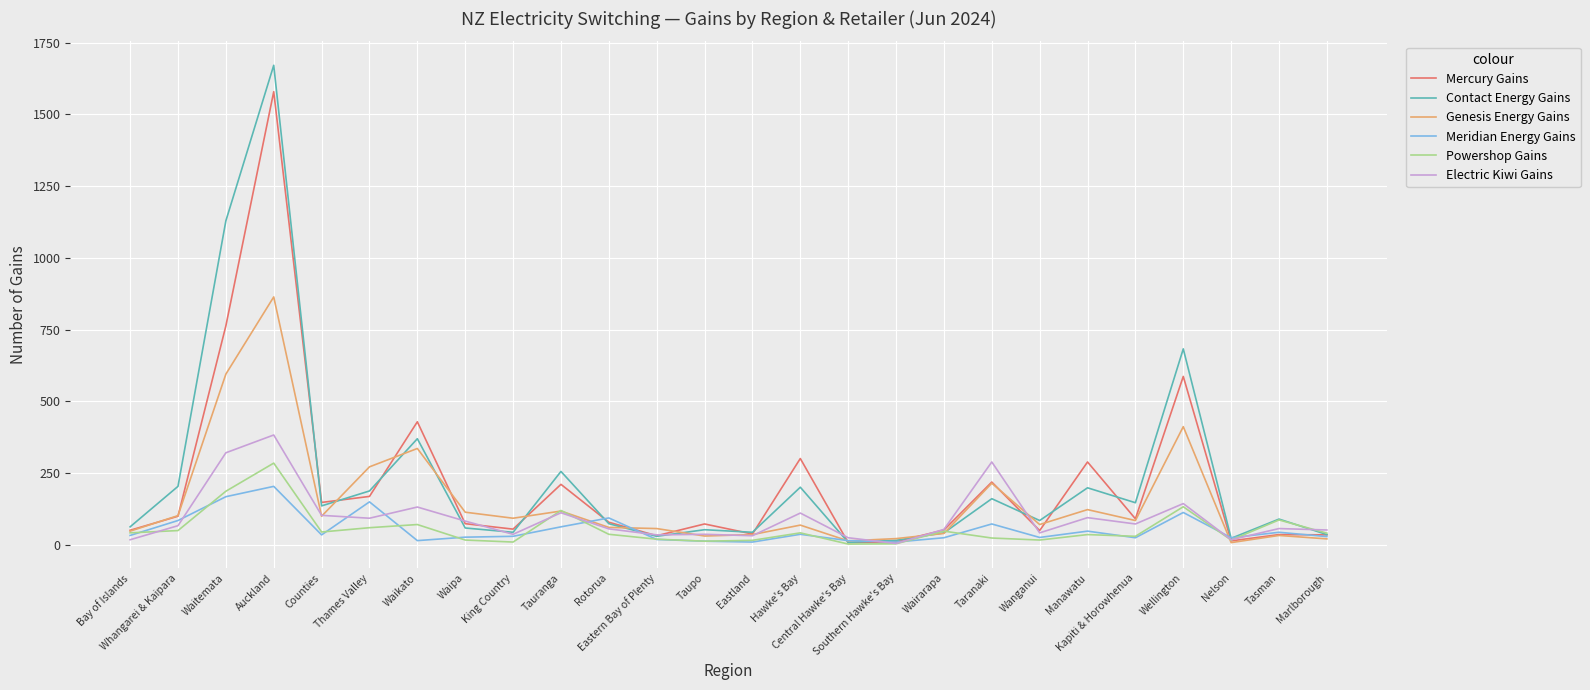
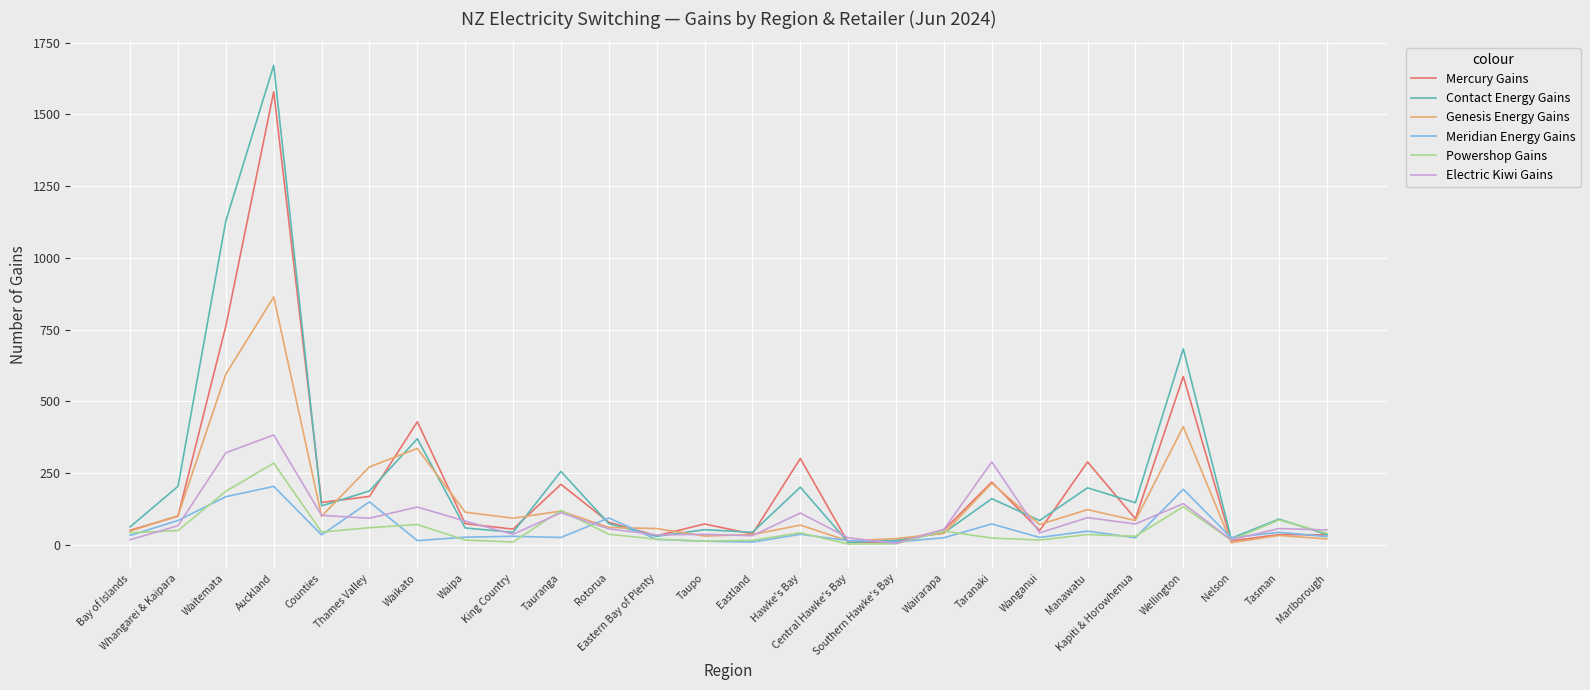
Meridian Energy Gains, Tauranga: 60 -> 30
Meridian Energy Gains, Wellington: 110 -> 190
